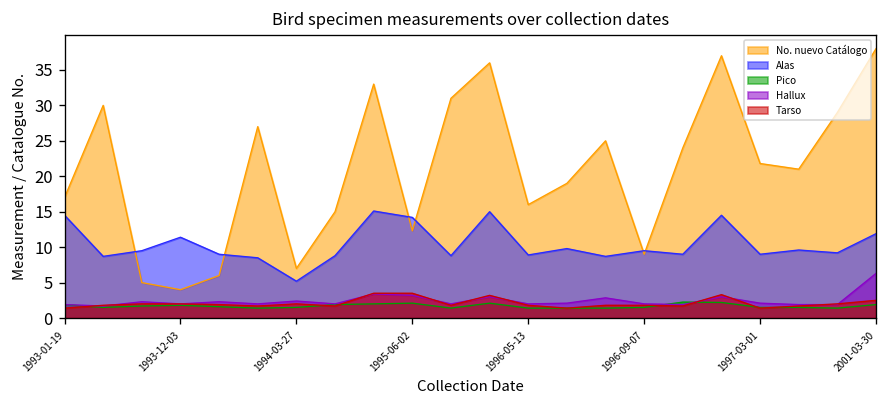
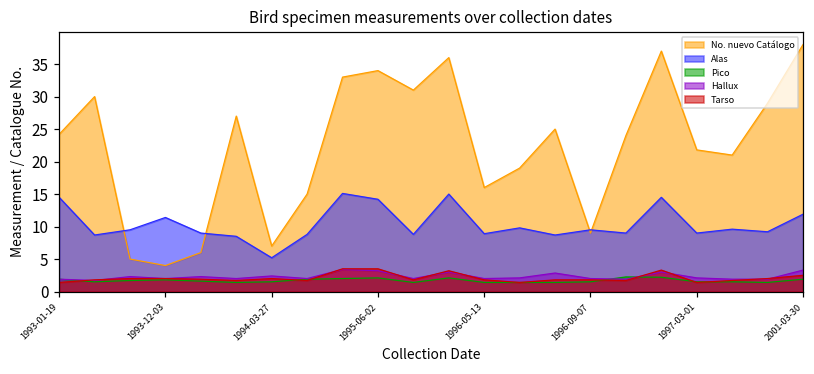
No. nuevo Catálogo, 1993-01-19: 17 -> 24
No. nuevo Catálogo, 1995-06-02: 12 -> 34
Hallux, 2001-03-30: 6 -> 3
